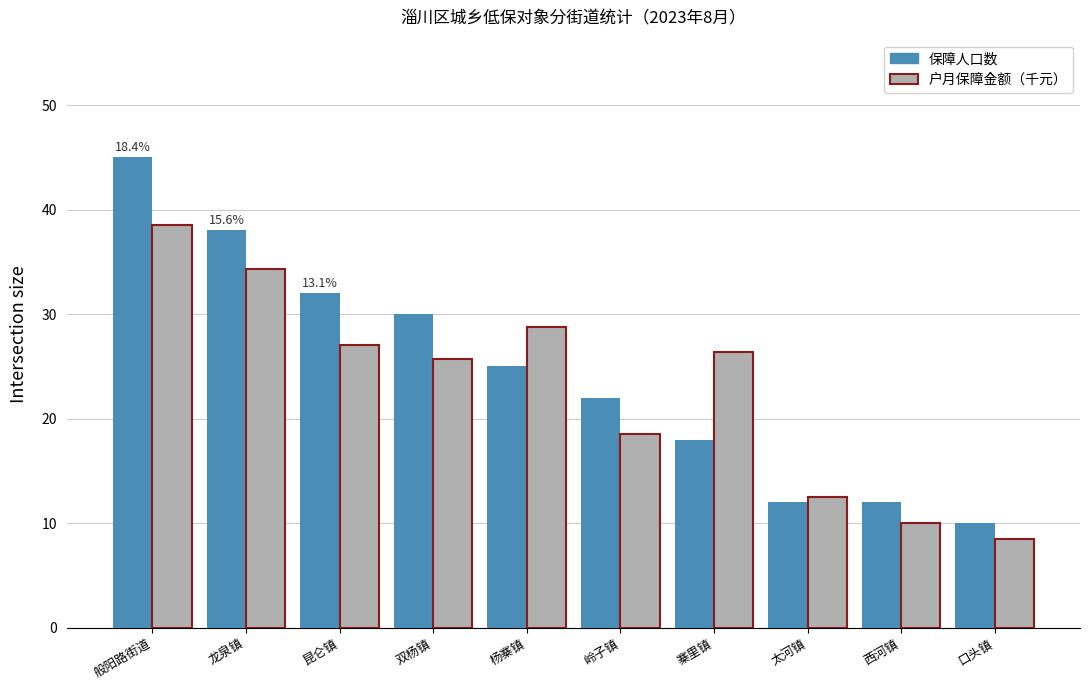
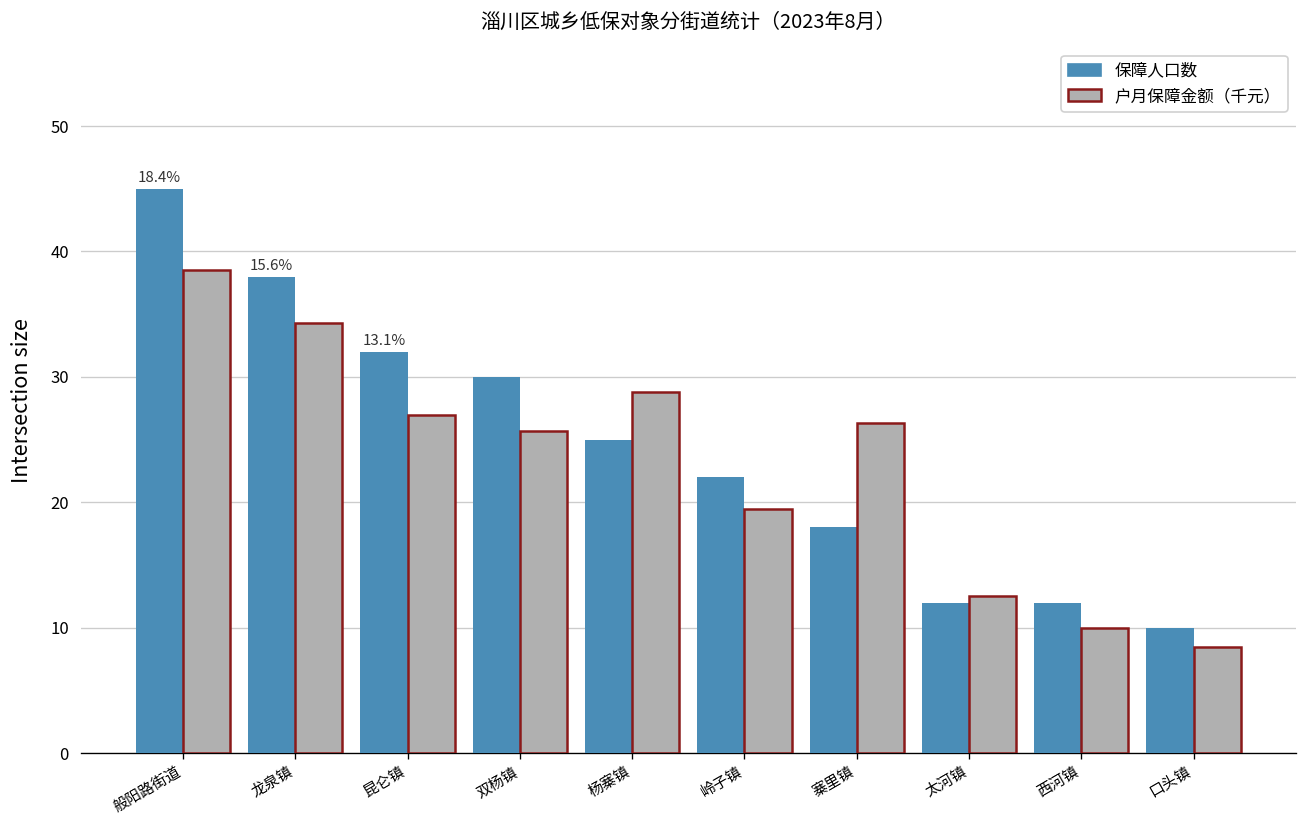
户月保障金额（千元）, 岭子镇: 18.5 -> 19.4
